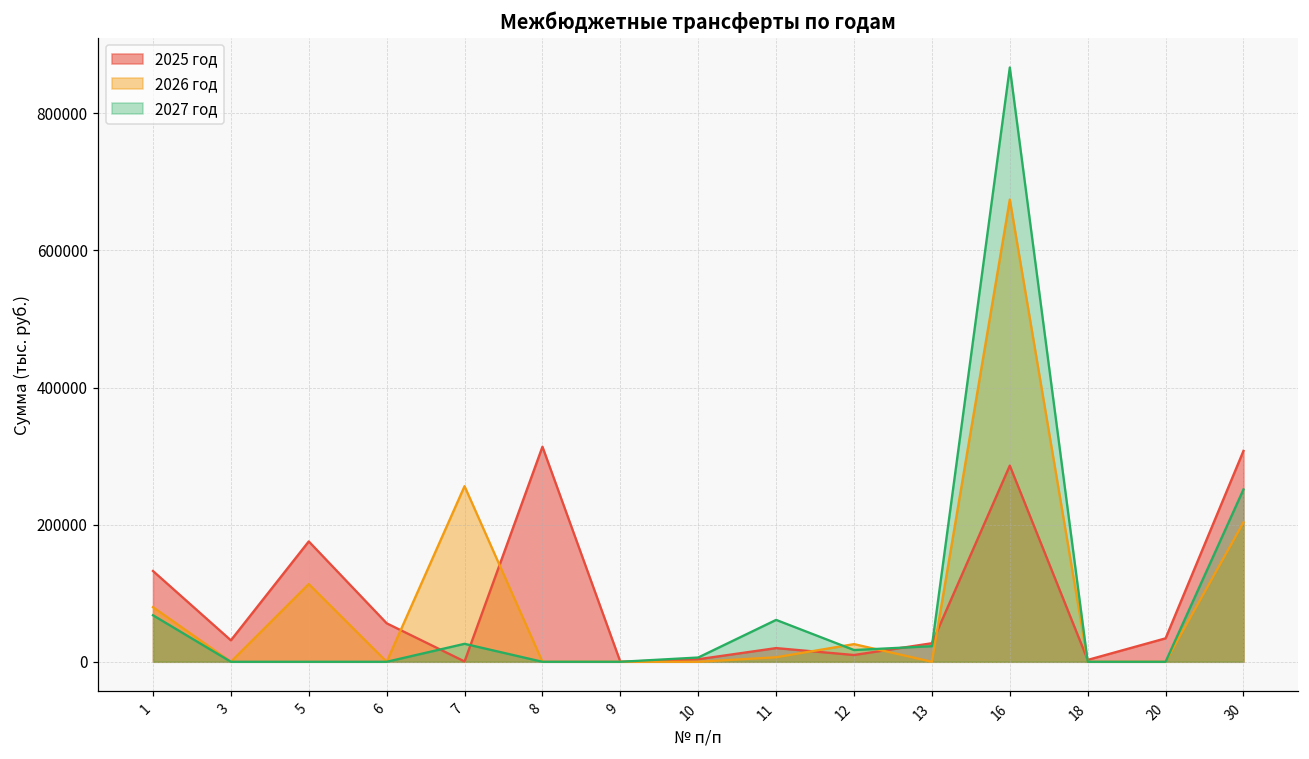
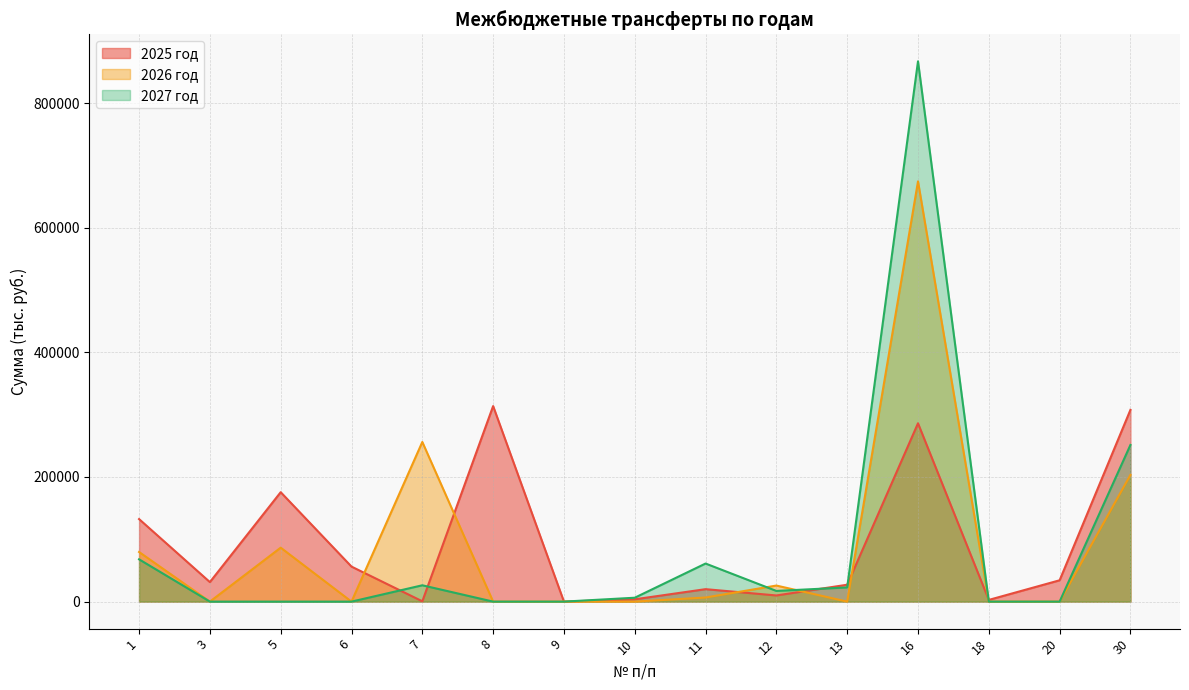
2026 год, 5: 110000 -> 90000
